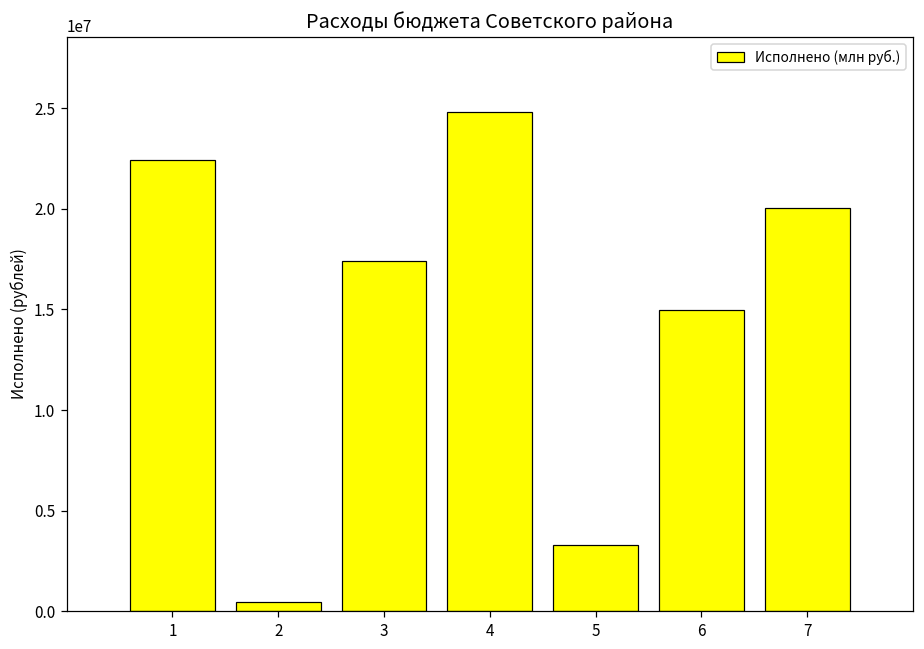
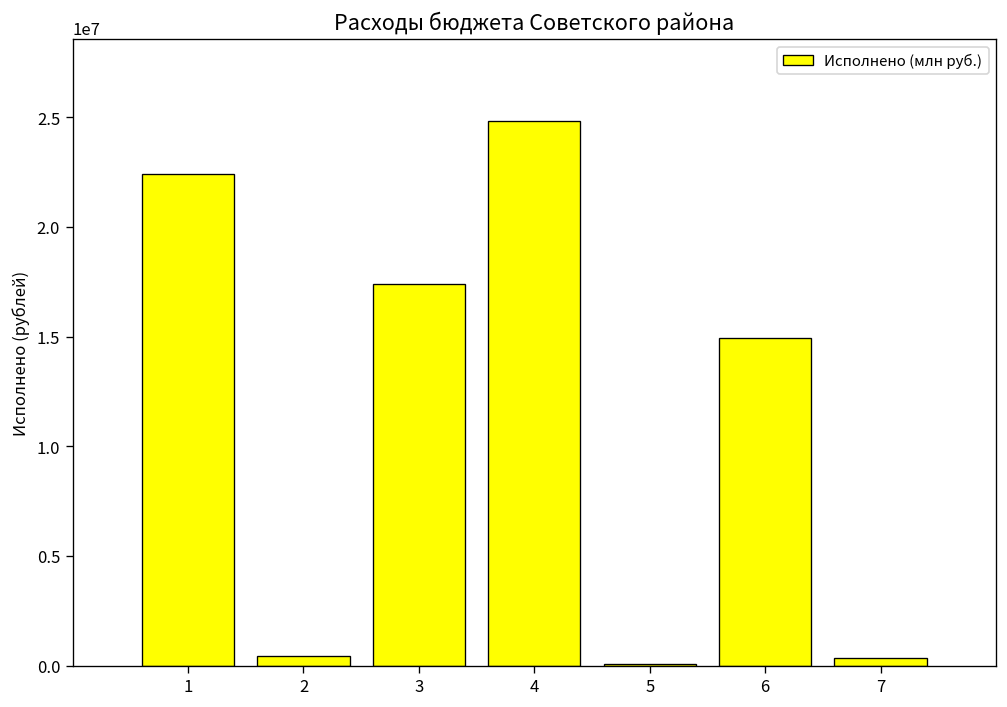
5: 3300000 -> 100000
7: 20100000 -> 300000
